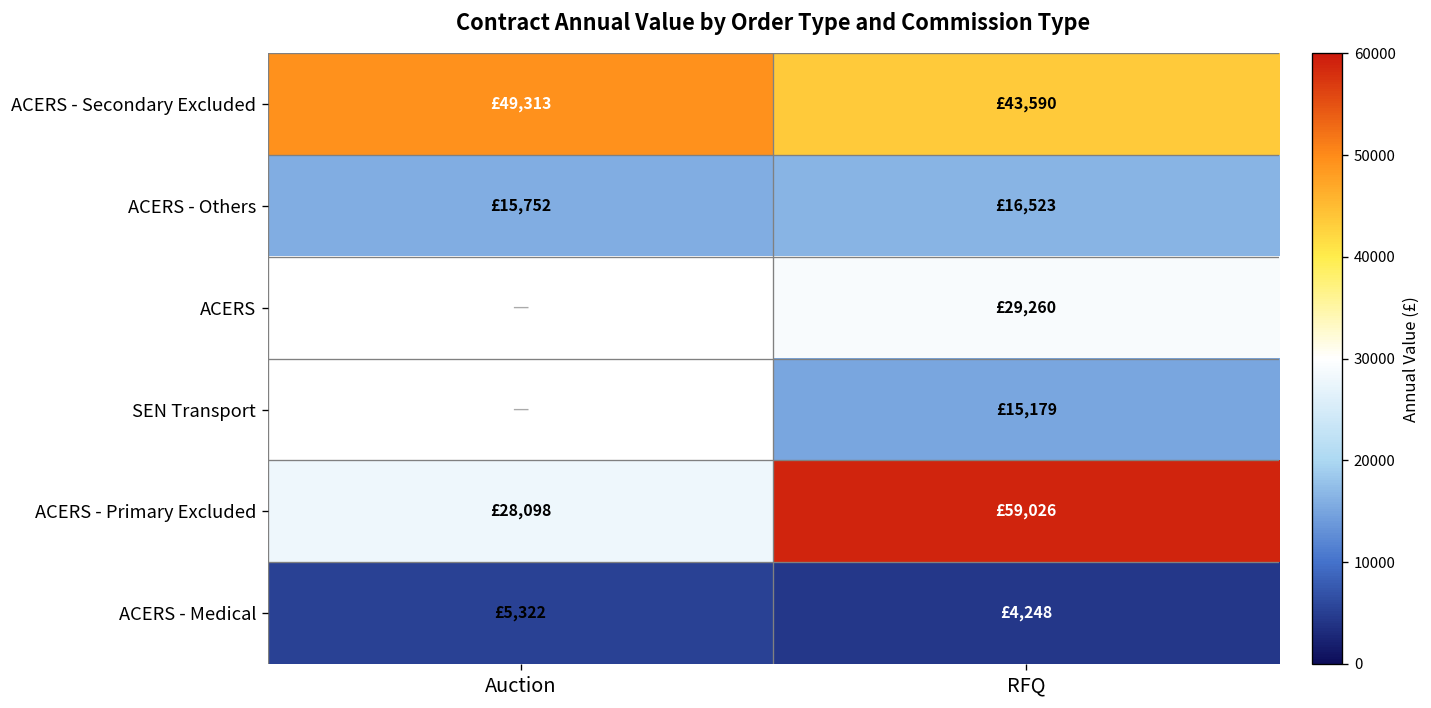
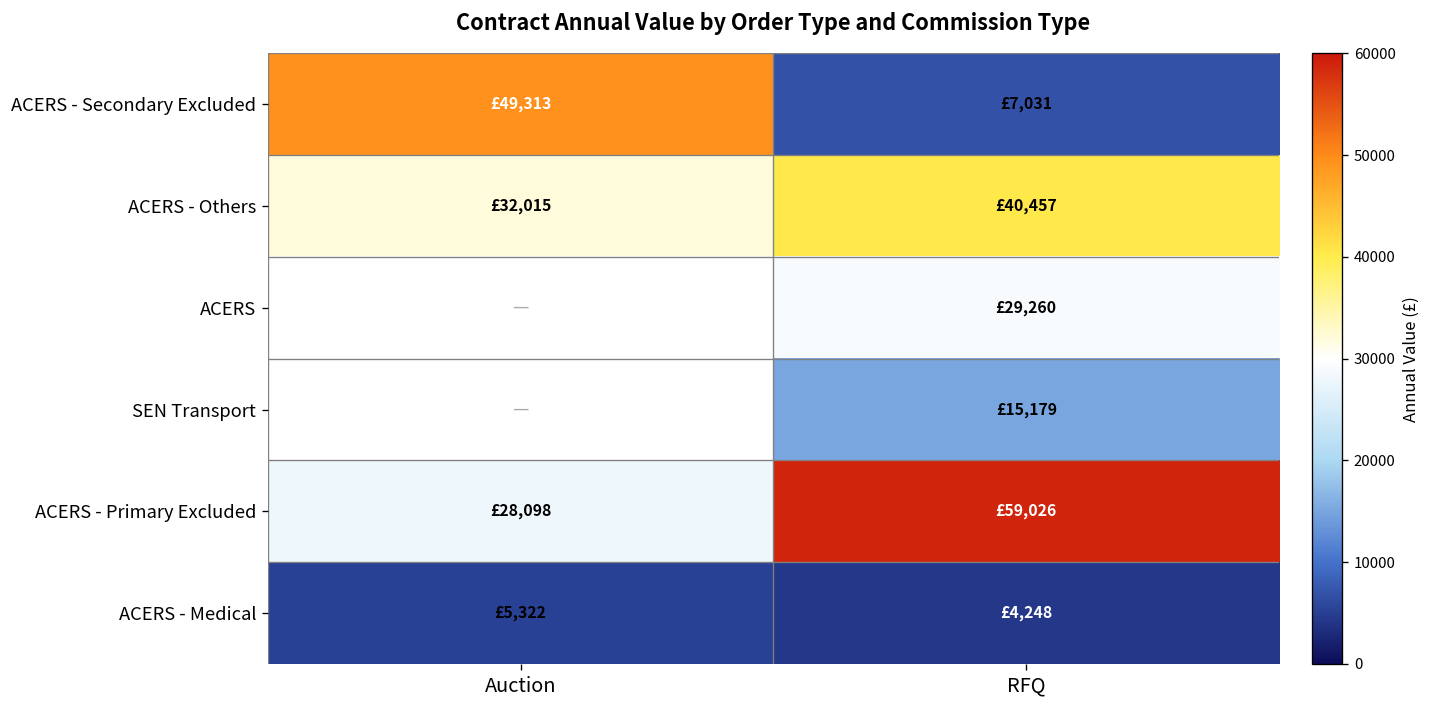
ACERS - Secondary Excluded, RFQ: £43,590 -> £7,031
ACERS - Others, Auction: £15,752 -> £32,015
ACERS - Others, RFQ: £16,523 -> £40,457
